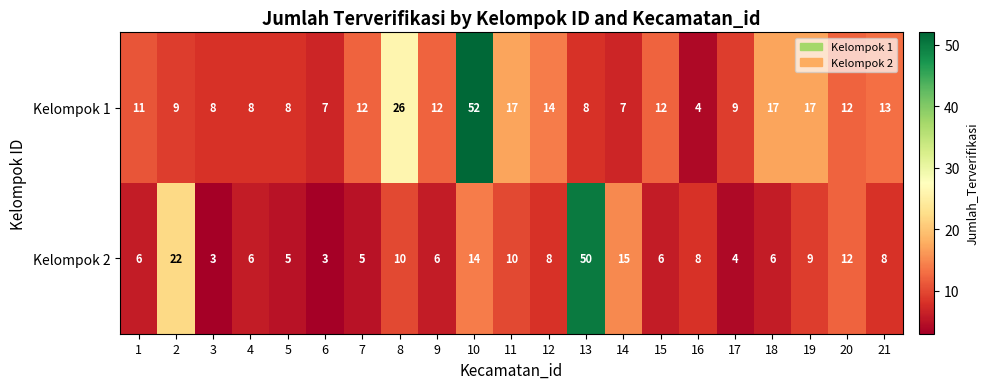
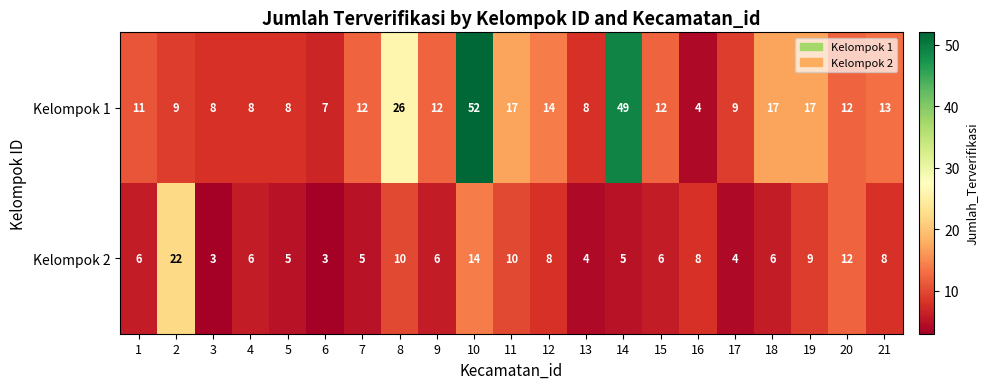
Kelompok 1, 14: 7 -> 49
Kelompok 2, 13: 50 -> 4
Kelompok 2, 14: 15 -> 5
